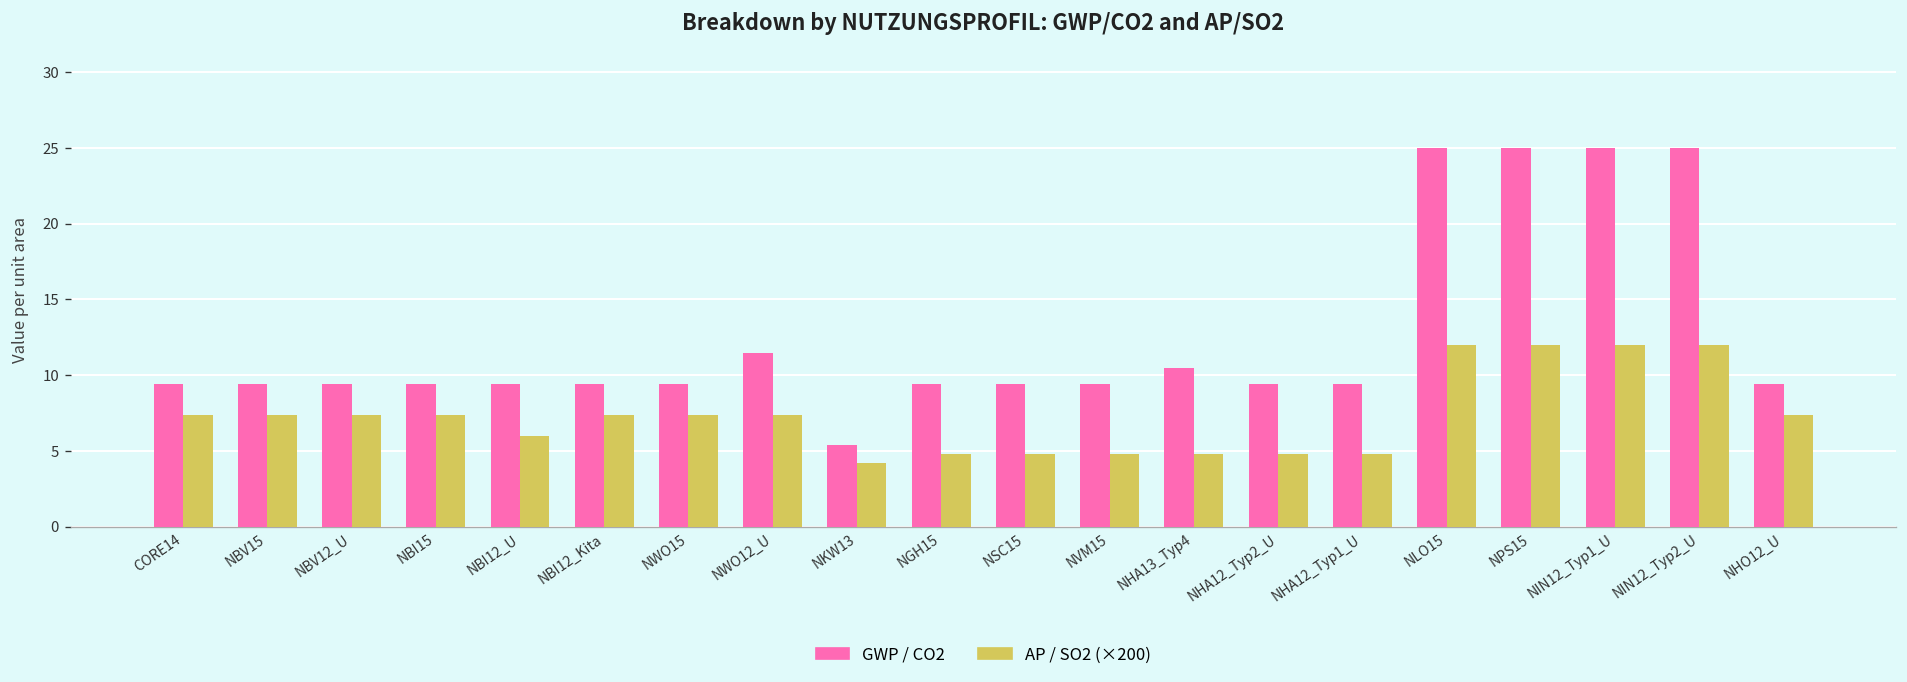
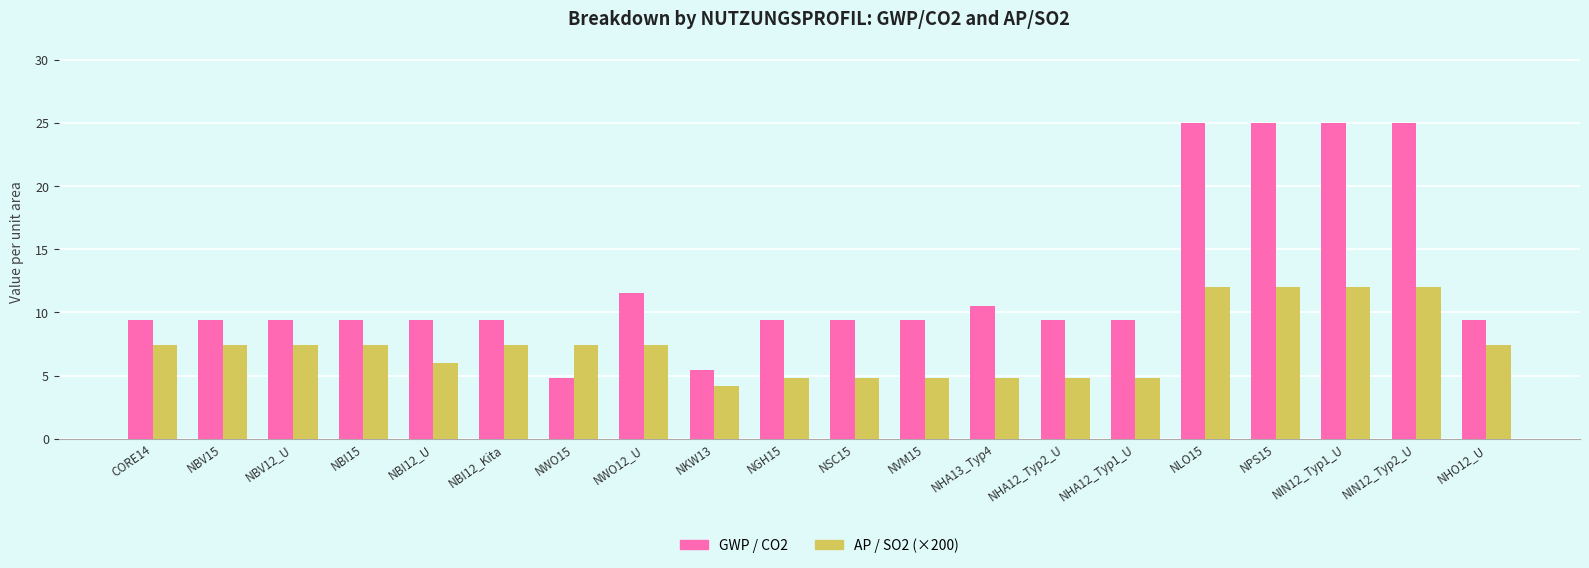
GWP / CO2, NWO15: 9.4 -> 4.8
